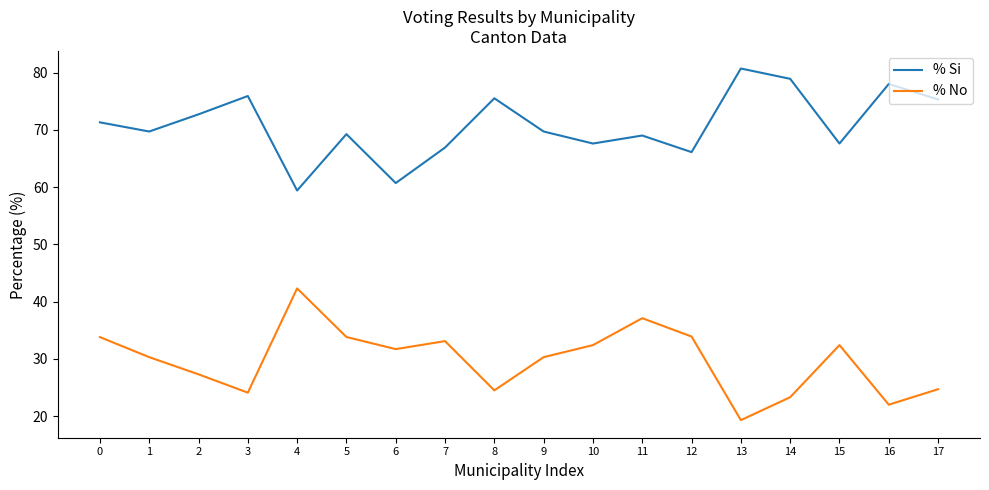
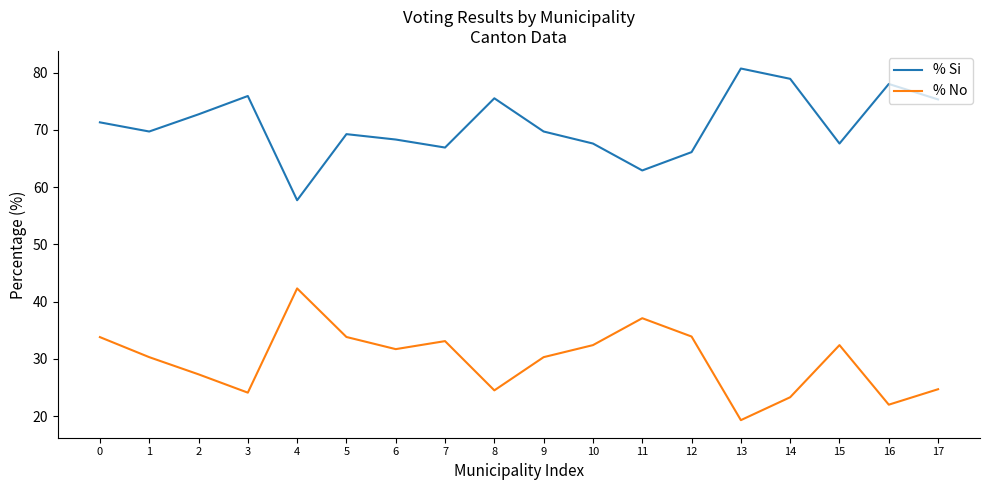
% Si, 4: 59 -> 58
% Si, 6: 61 -> 68
% Si, 11: 69 -> 63
